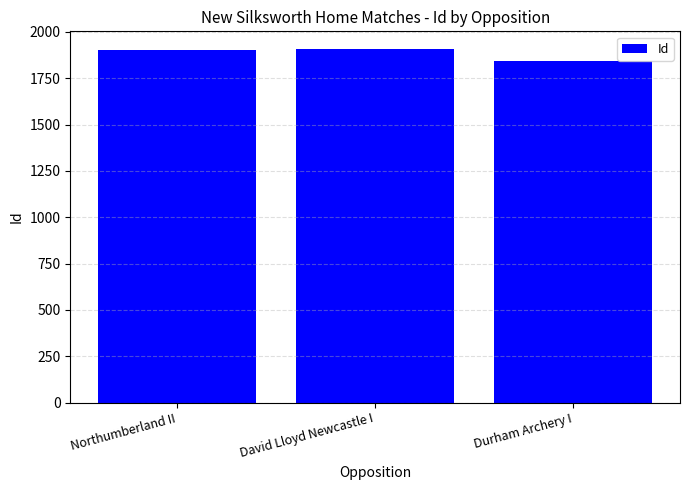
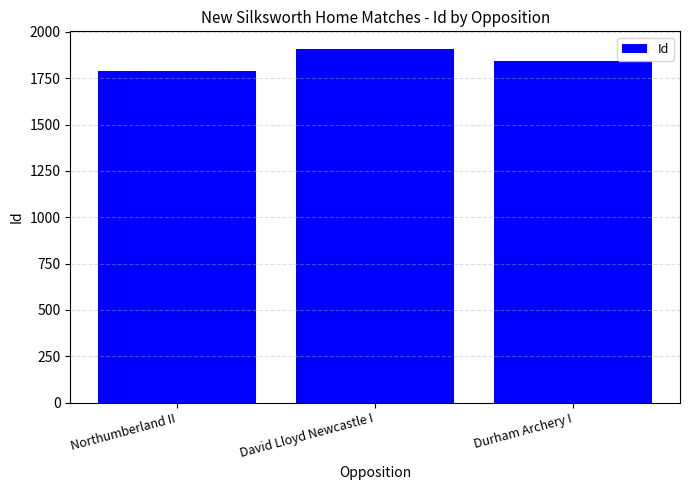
Northumberland II: 1900 -> 1790
